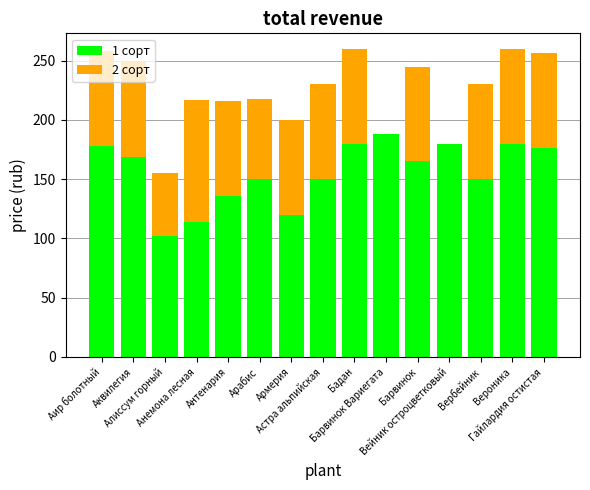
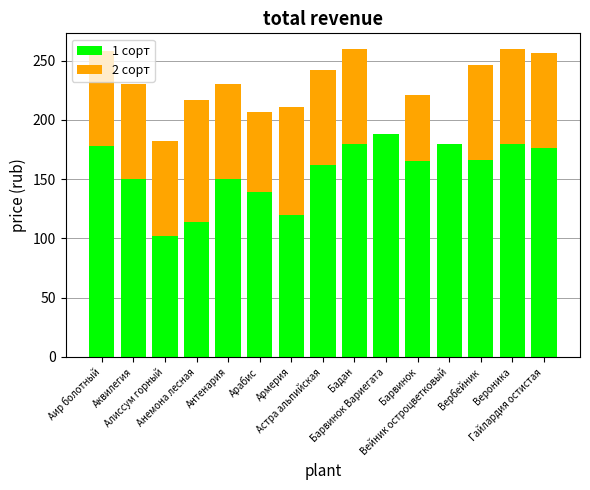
1 сорт, Аквилегия: 169 -> 150
2 сорт, Алиссум горный: 53 -> 80
1 сорт, Антенария: 136 -> 150
1 сорт, Арабис: 150 -> 139
2 сорт, Армерия: 80 -> 91
1 сорт, Астра альпийская: 150 -> 162
2 сорт, Барвинок: 80 -> 56
1 сорт, Вербейник: 150 -> 166
